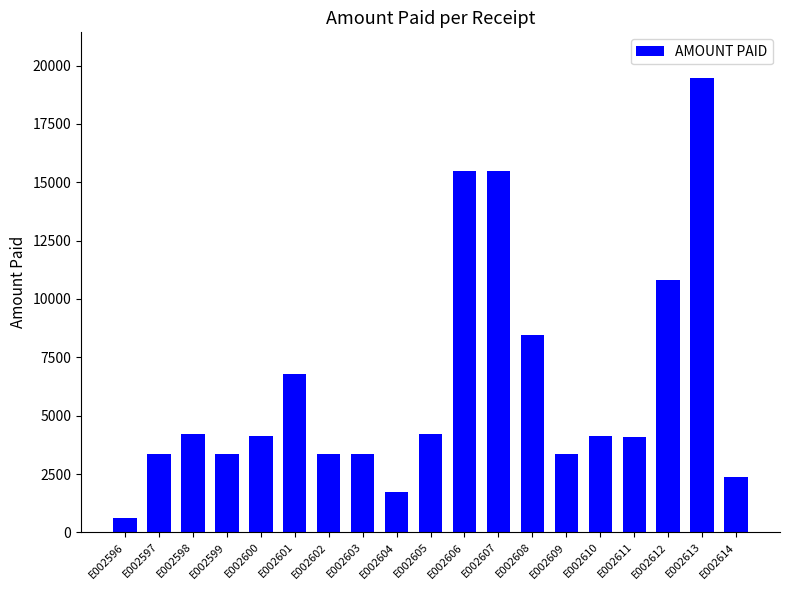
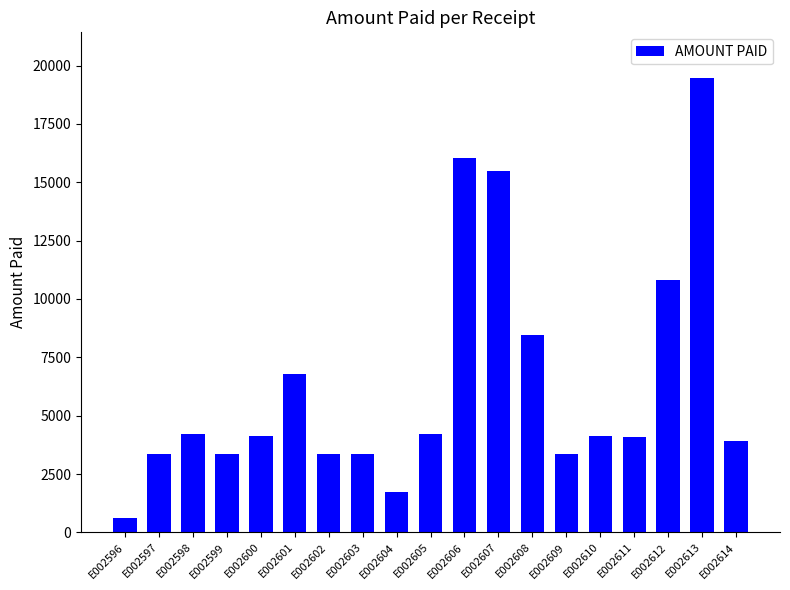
E002606: 15500 -> 16000
E002614: 2400 -> 3900
